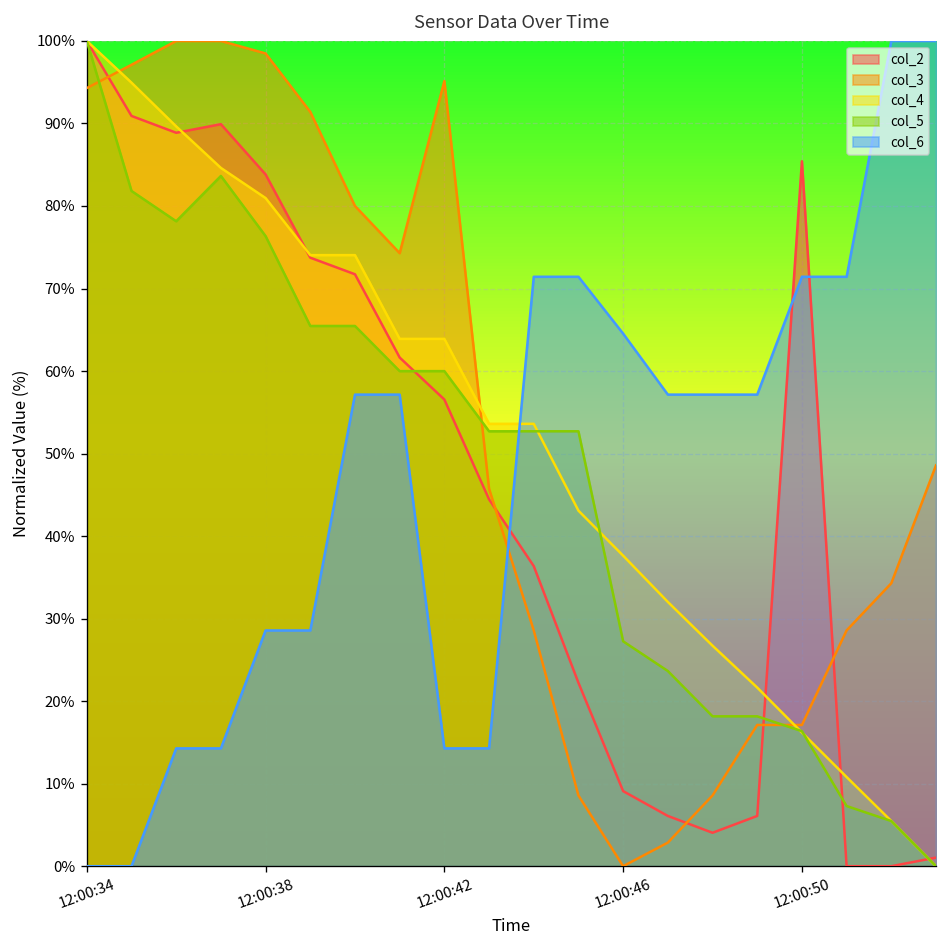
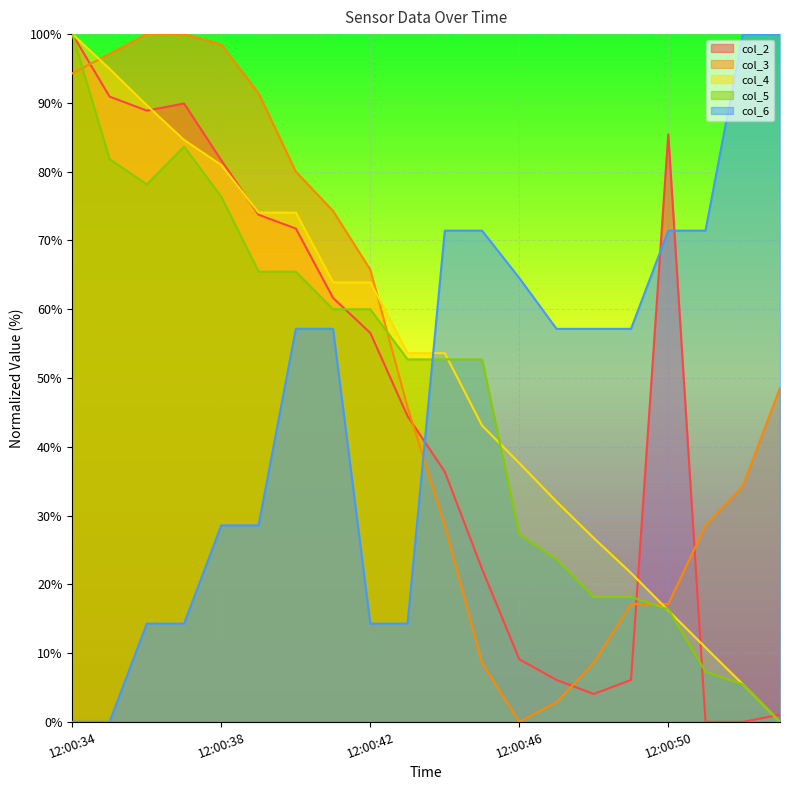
col_2, 12:00:38: 84% -> 82%
col_3, 12:00:42: 95% -> 66%
